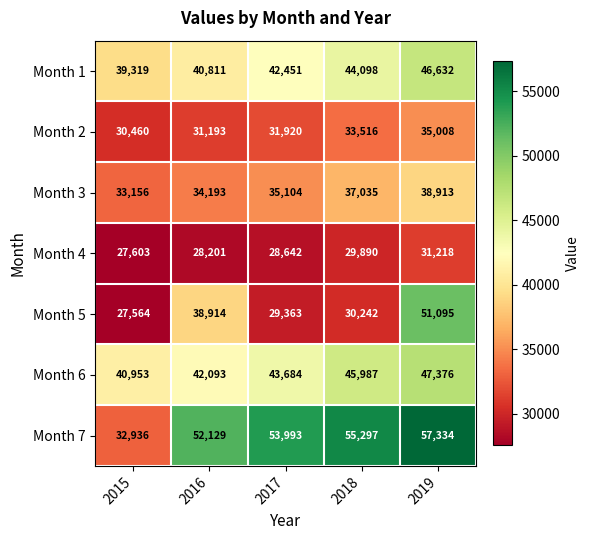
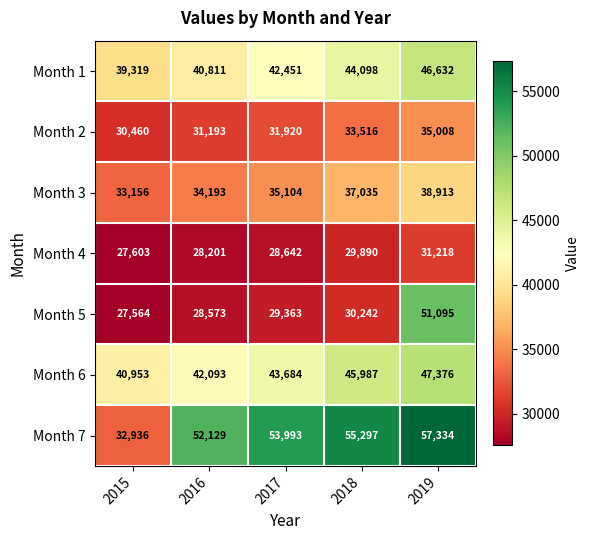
Month 5, 2016: 38,914 -> 28,573
